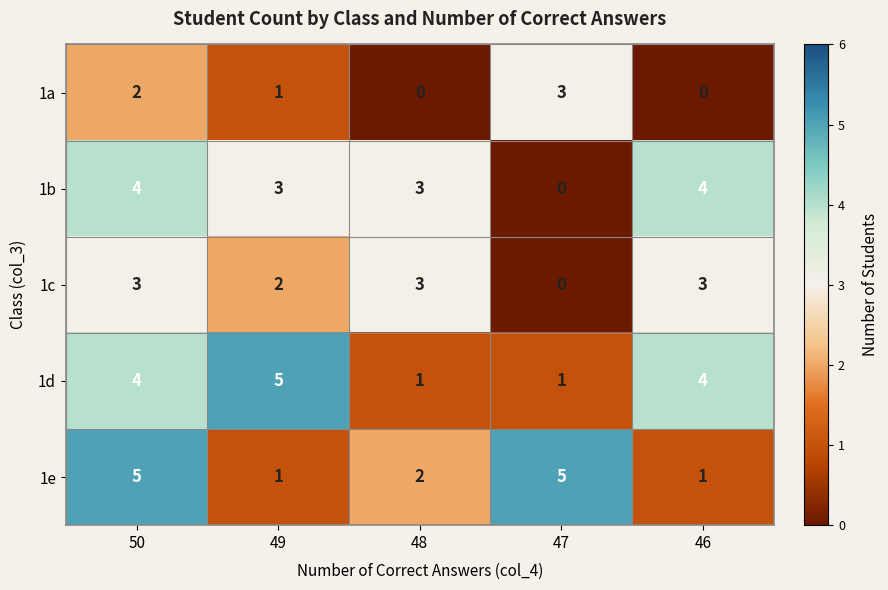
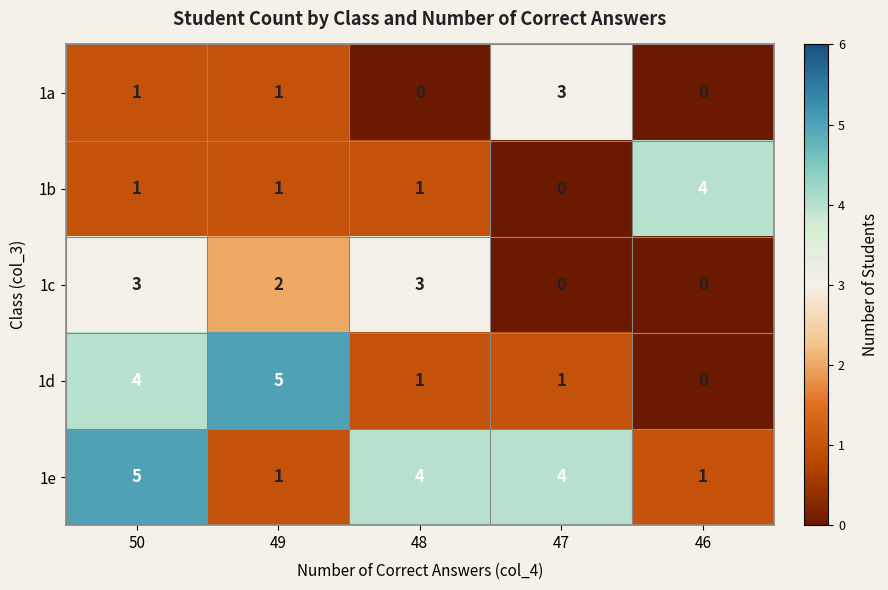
1a, 50: 2 -> 1
1b, 50: 4 -> 1
1b, 49: 3 -> 1
1b, 48: 3 -> 1
1c, 46: 3 -> 0
1d, 46: 4 -> 0
1e, 48: 2 -> 4
1e, 47: 5 -> 4
